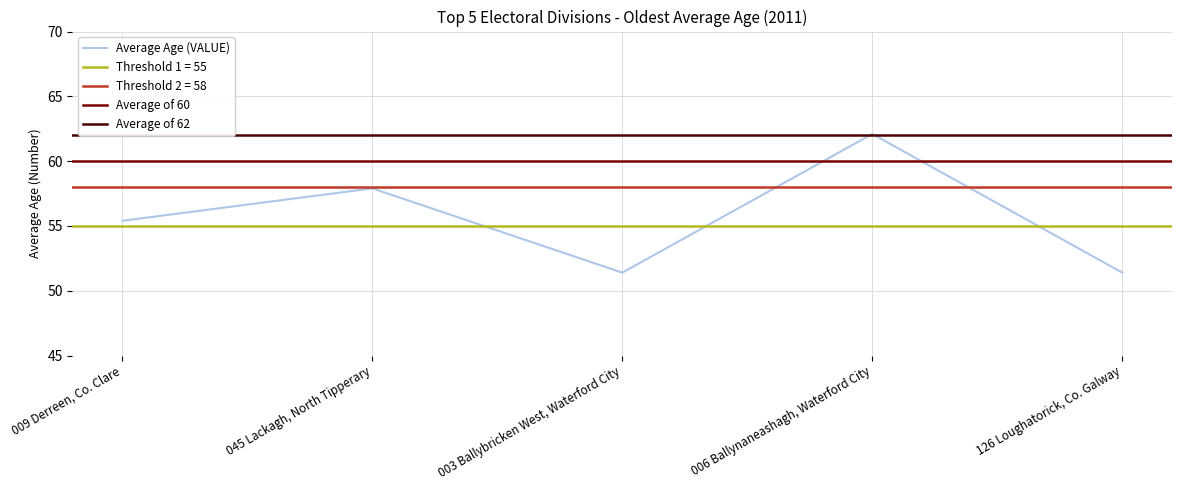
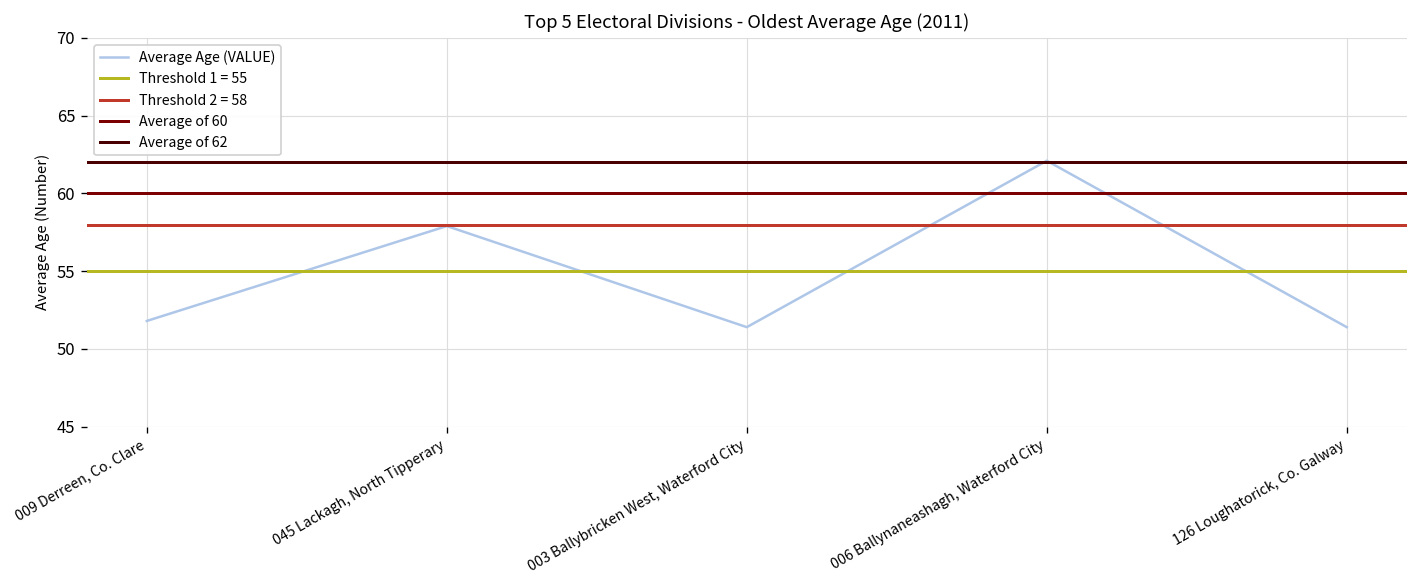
009 Derreen, Co. Clare: 55.4 -> 51.8
